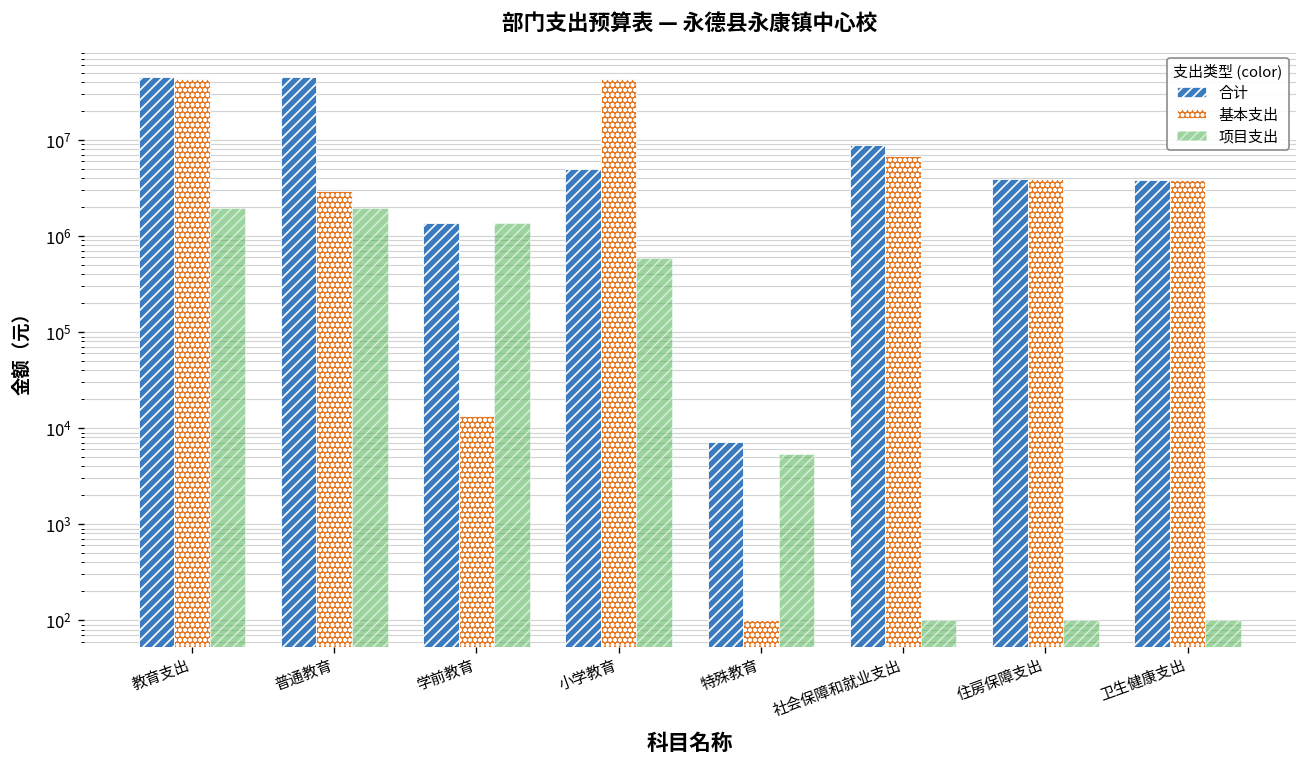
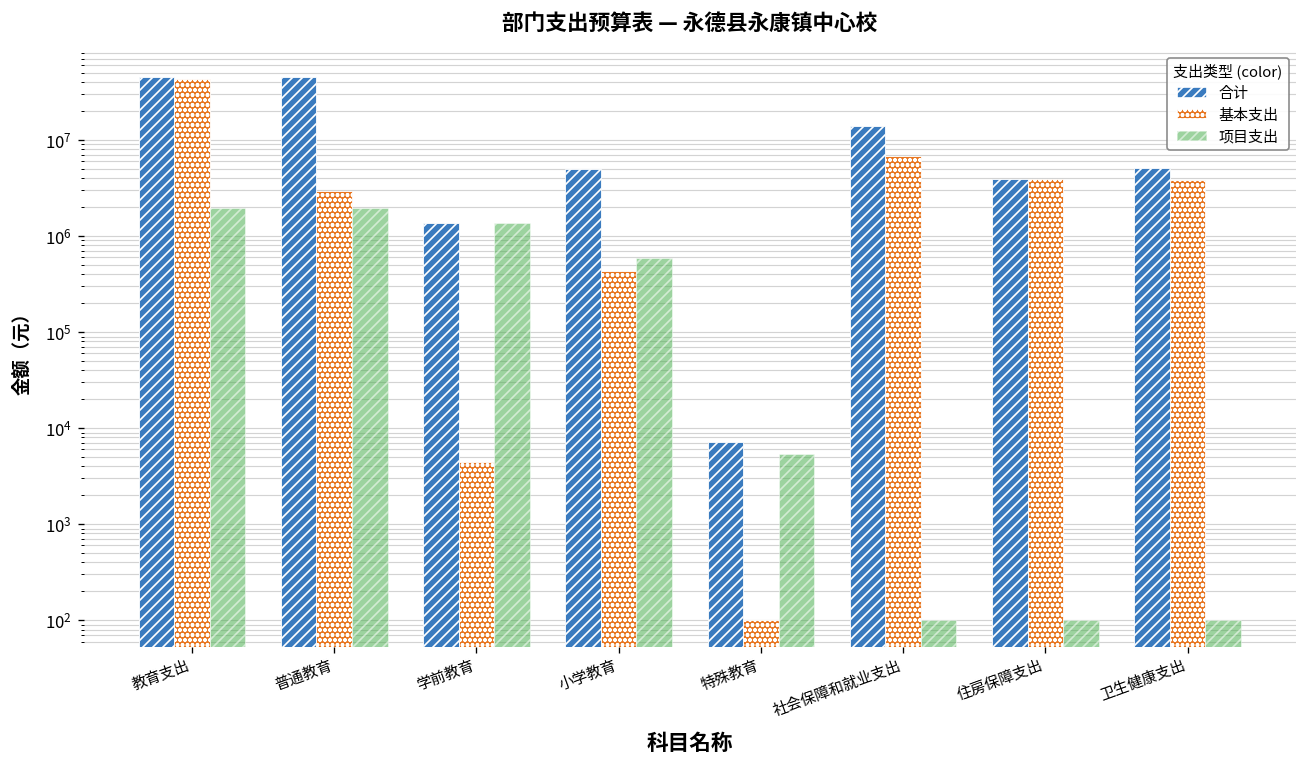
基本支出, 学前教育: 13000 -> 4000
基本支出, 小学教育: 40000000 -> 400000
合计, 社会保障和就业支出: 9000000 -> 14000000
合计, 卫生健康支出: 4000000 -> 5000000
